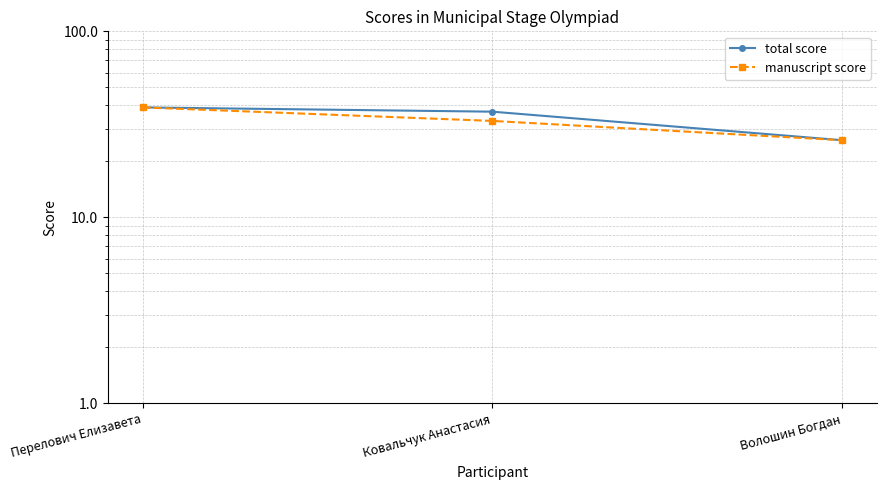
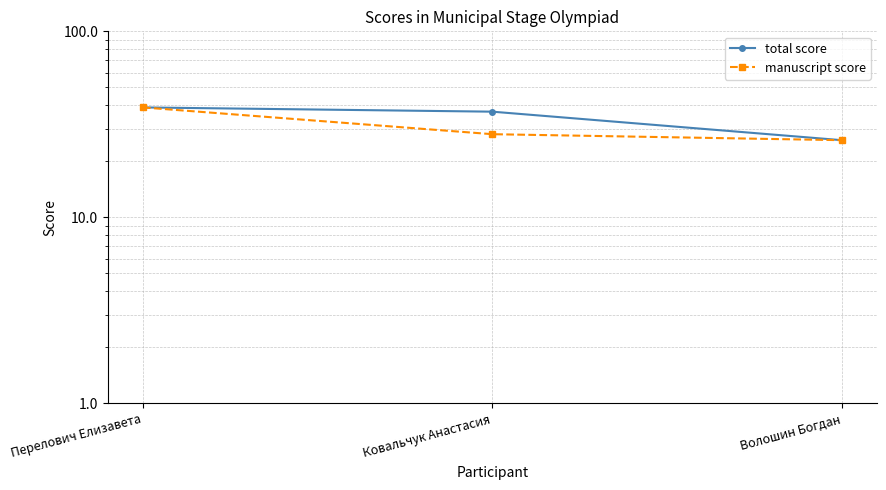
manuscript score, Ковальчук Анастасия: 33 -> 28
